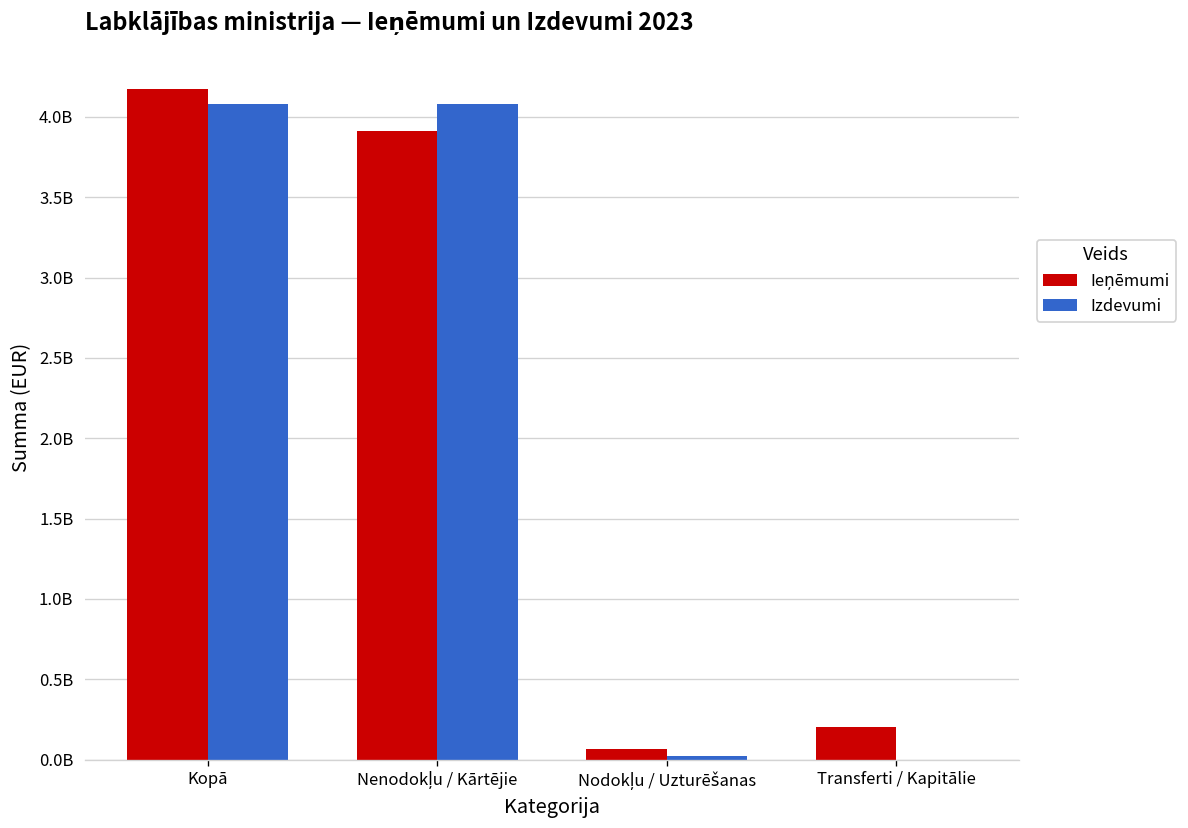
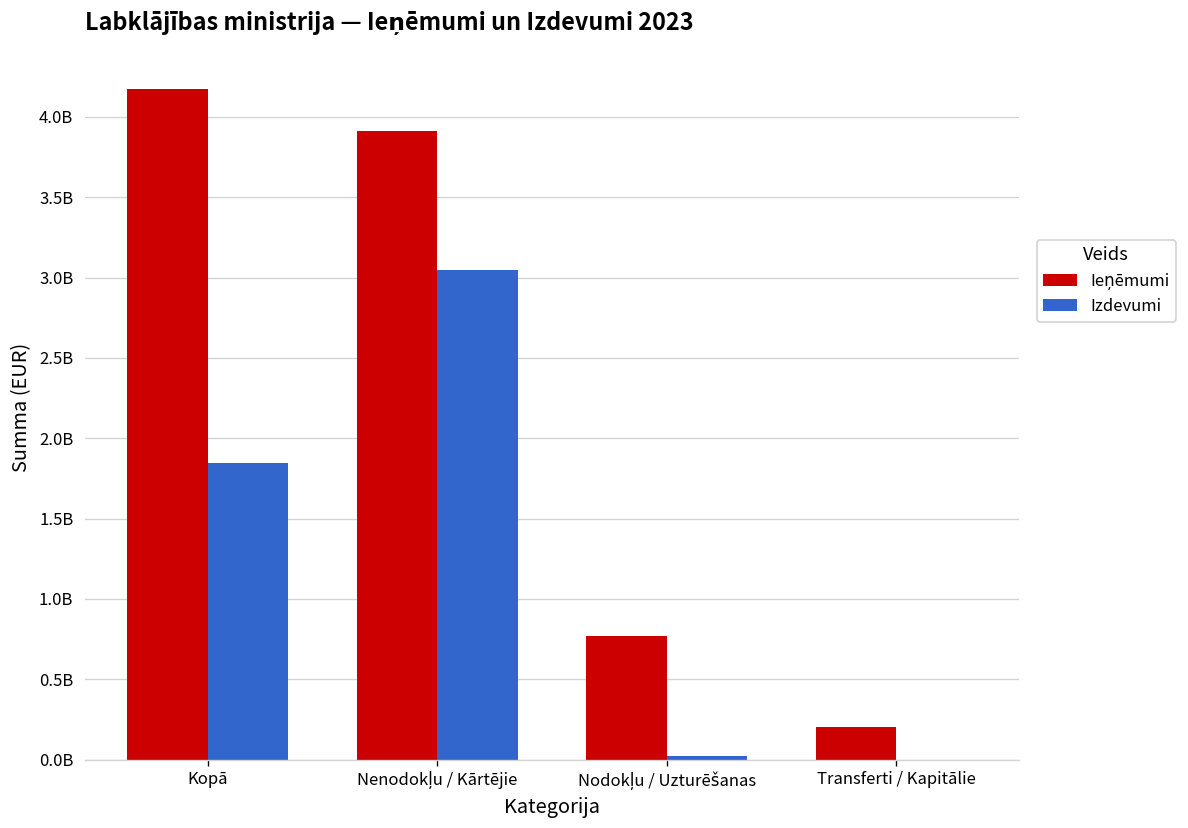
Izdevumi, Kopā: 4080000000 -> 1840000000
Izdevumi, Nenodokļu / Kārtējie: 4080000000 -> 3050000000
Ieņēmumi, Nodokļu / Uzturēšanas: 70000000 -> 770000000
